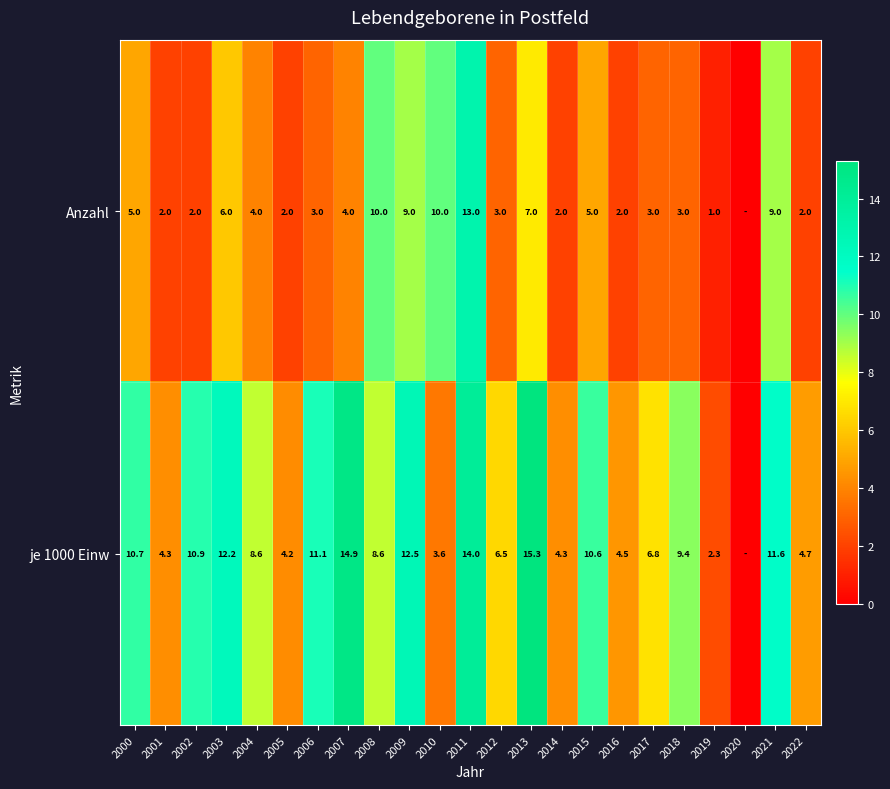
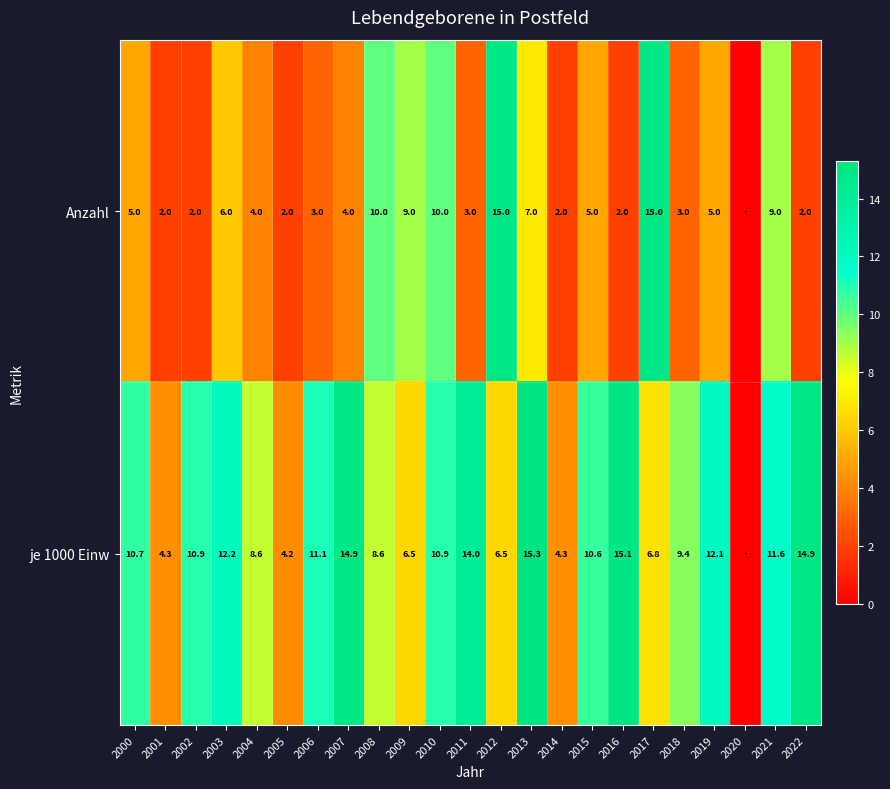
Anzahl, 2011: 13.0 -> 3.0
Anzahl, 2012: 3.0 -> 15.0
Anzahl, 2017: 3.0 -> 15.0
Anzahl, 2019: 1.0 -> 5.0
je 1000 Einw, 2009: 12.5 -> 6.5
je 1000 Einw, 2010: 3.6 -> 10.9
je 1000 Einw, 2016: 4.5 -> 15.1
je 1000 Einw, 2019: 2.3 -> 12.1
je 1000 Einw, 2022: 4.7 -> 14.9
